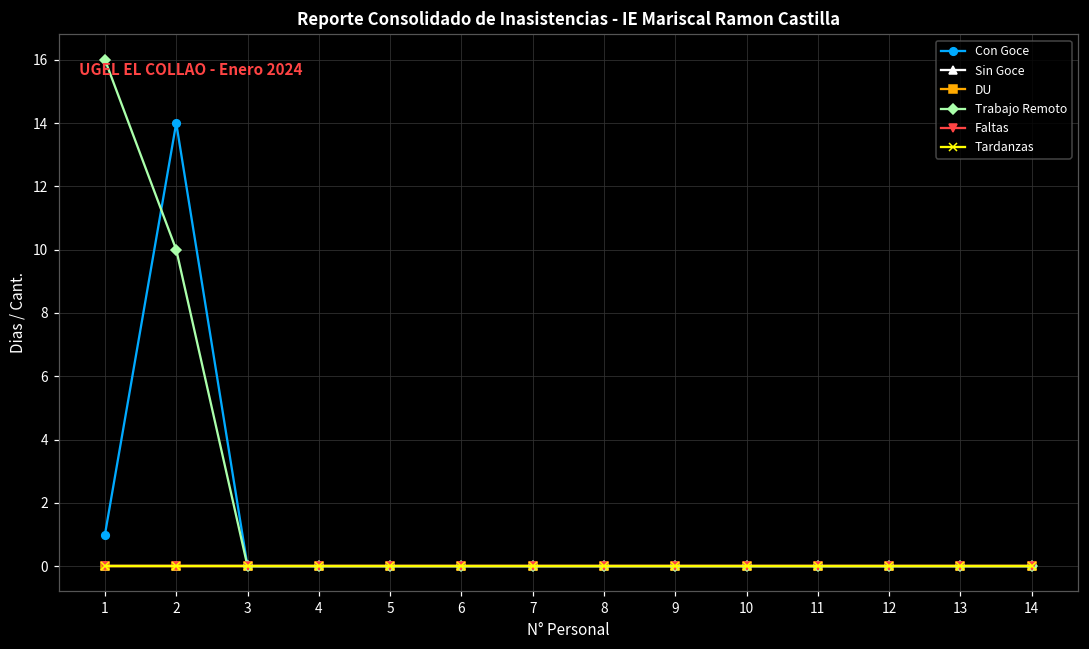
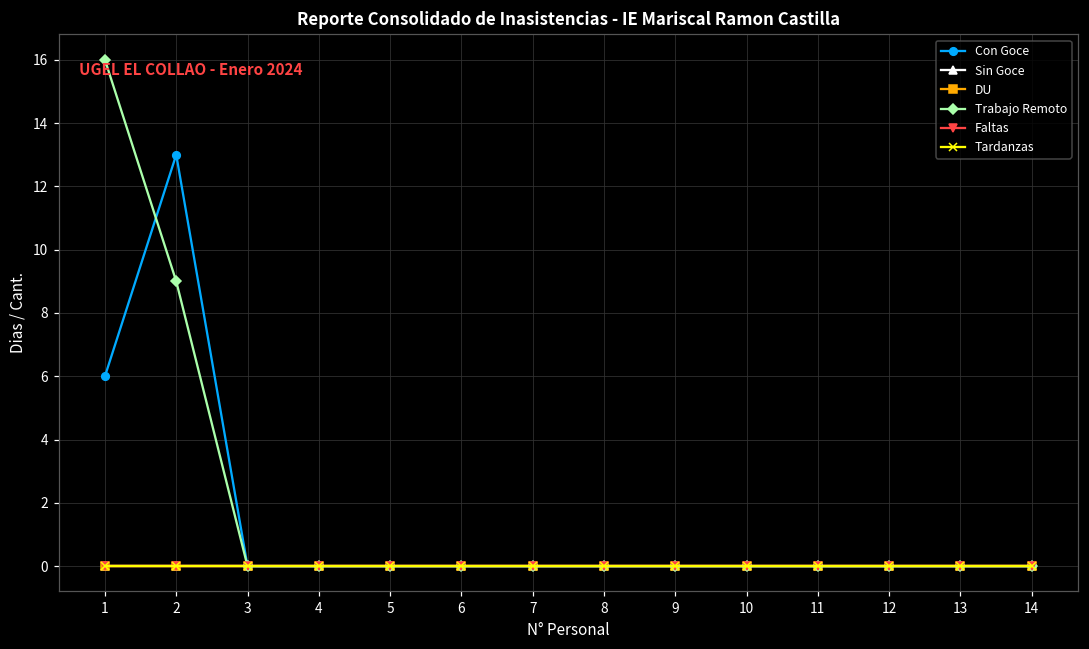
Con Goce, 1: 1 -> 6
Con Goce, 2: 14 -> 13
Trabajo Remoto, 2: 10 -> 9
